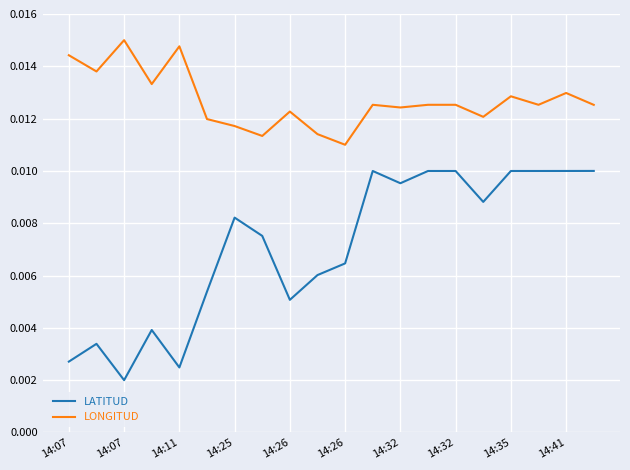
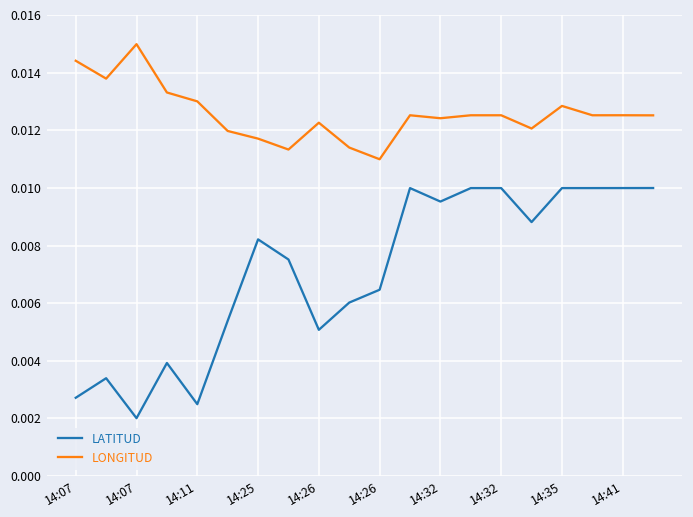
LONGITUD, 14:11: 0.0148 -> 0.0130
LONGITUD, 14:41: 0.0130 -> 0.0125
